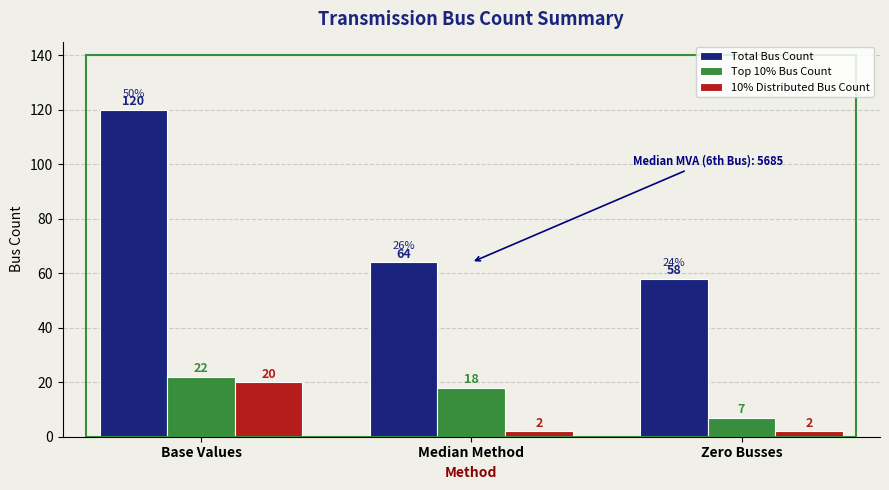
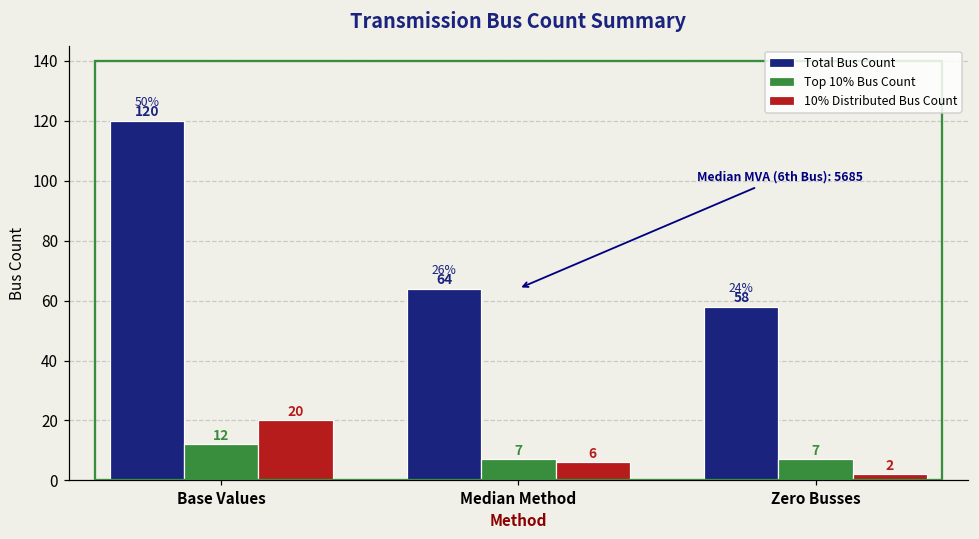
Top 10% Bus Count, Base Values: 22 -> 12
Top 10% Bus Count, Median Method: 18 -> 7
10% Distributed Bus Count, Median Method: 2 -> 6
